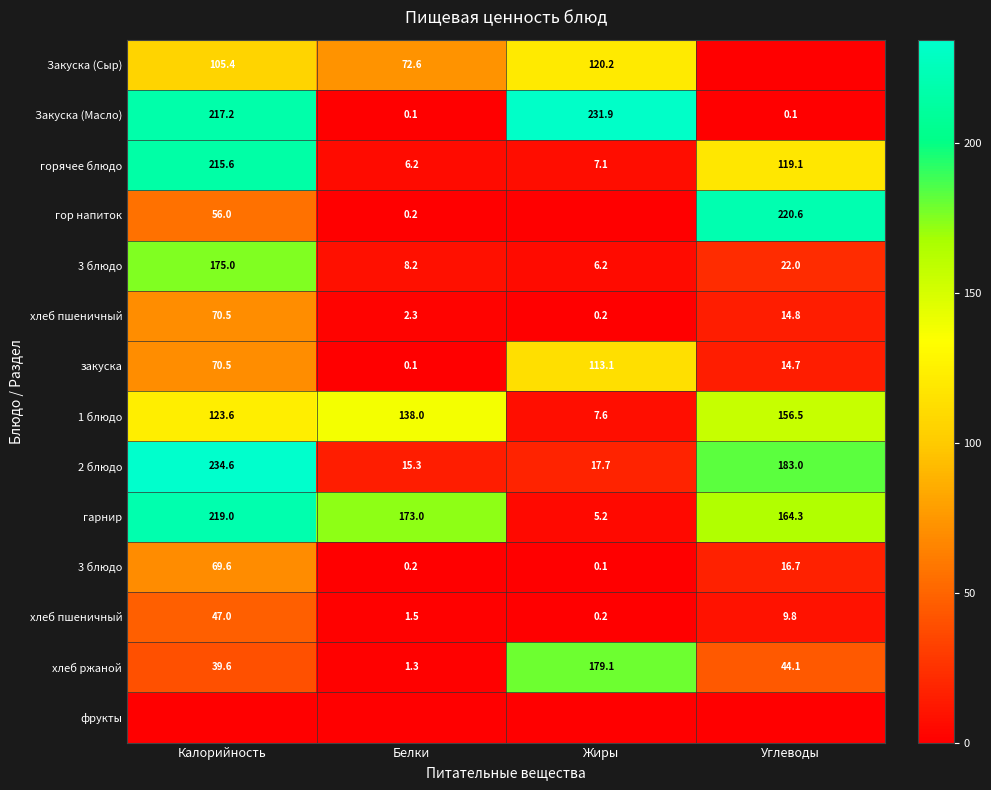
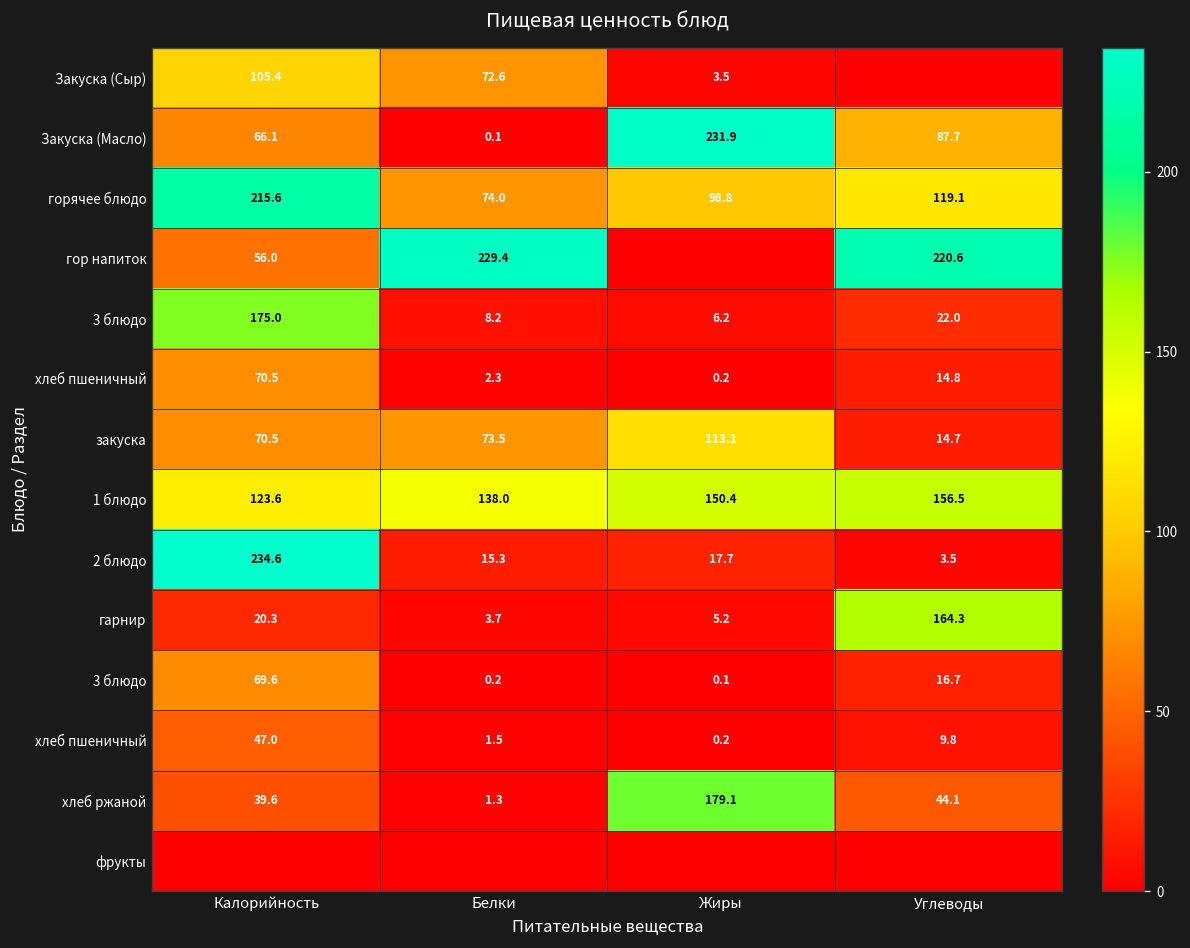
Закуска (Сыр), Жиры: 120.2 -> 3.5
Закуска (Масло), Калорийность: 217.2 -> 66.1
Закуска (Масло), Углеводы: 0.1 -> 87.7
горячее блюдо, Белки: 6.2 -> 74.0
горячее блюдо, Жиры: 7.1 -> 98.8
гор напиток, Белки: 0.2 -> 229.4
закуска, Белки: 0.1 -> 73.5
1 блюдо, Жиры: 7.6 -> 150.4
2 блюдо, Углеводы: 183.0 -> 3.5
гарнир, Калорийность: 219.0 -> 20.3
гарнир, Белки: 173.0 -> 3.7
